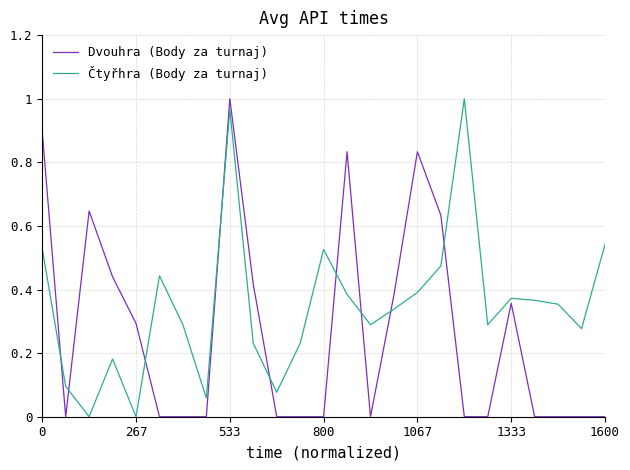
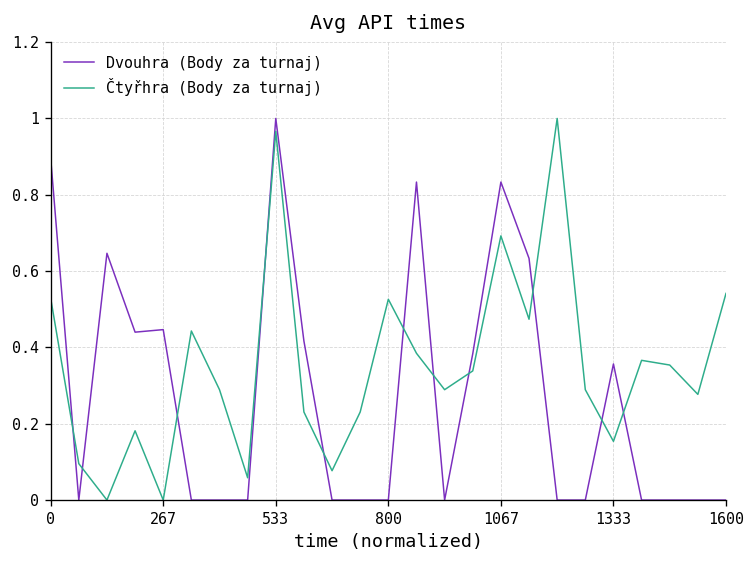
Dvouhra (Body za turnaj), 267: 0.29 -> 0.45
Čtyřhra (Body za turnaj), 1067: 0.39 -> 0.69
Čtyřhra (Body za turnaj), 1333: 0.37 -> 0.15
